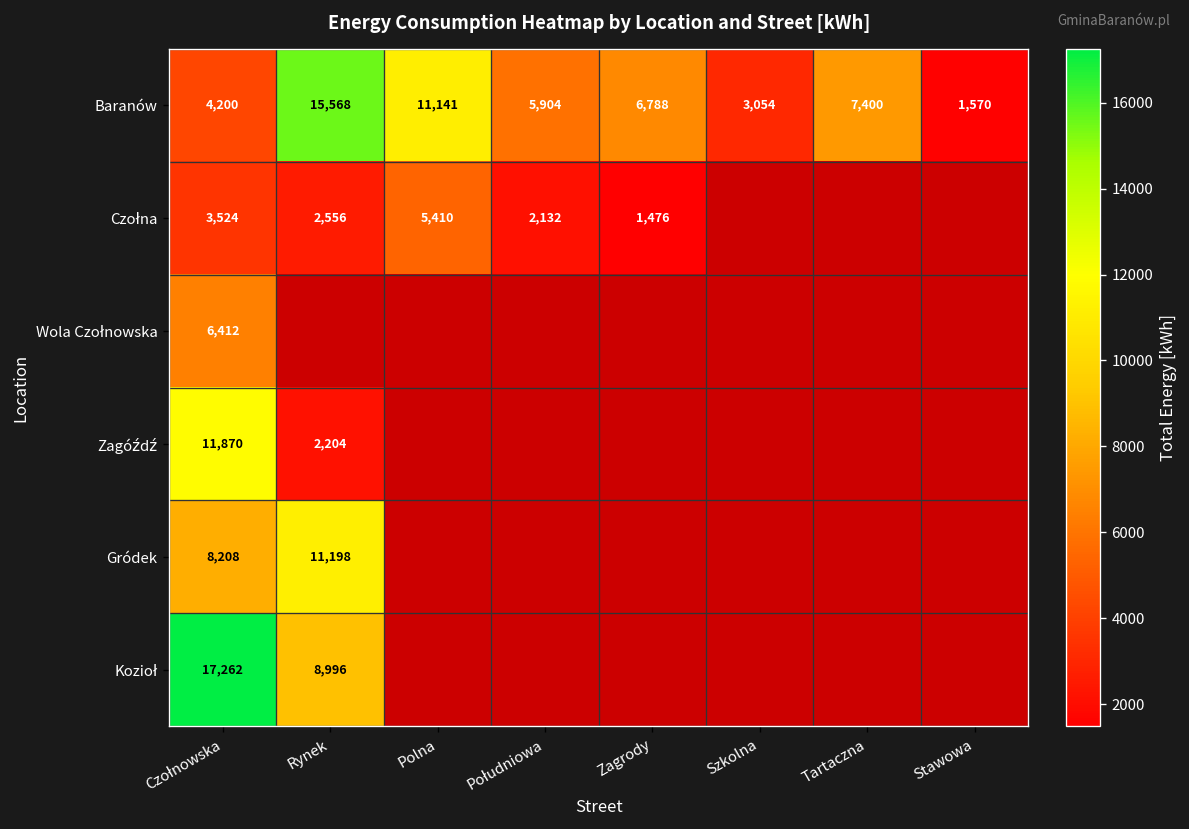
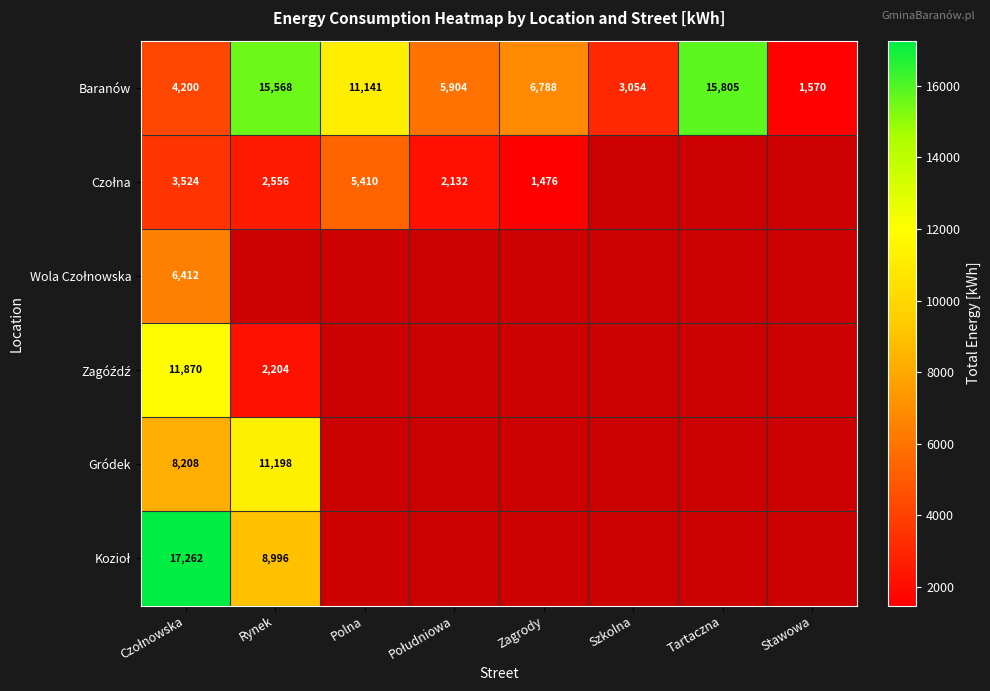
Baranów, Tartaczna: 7,400 -> 15,805
